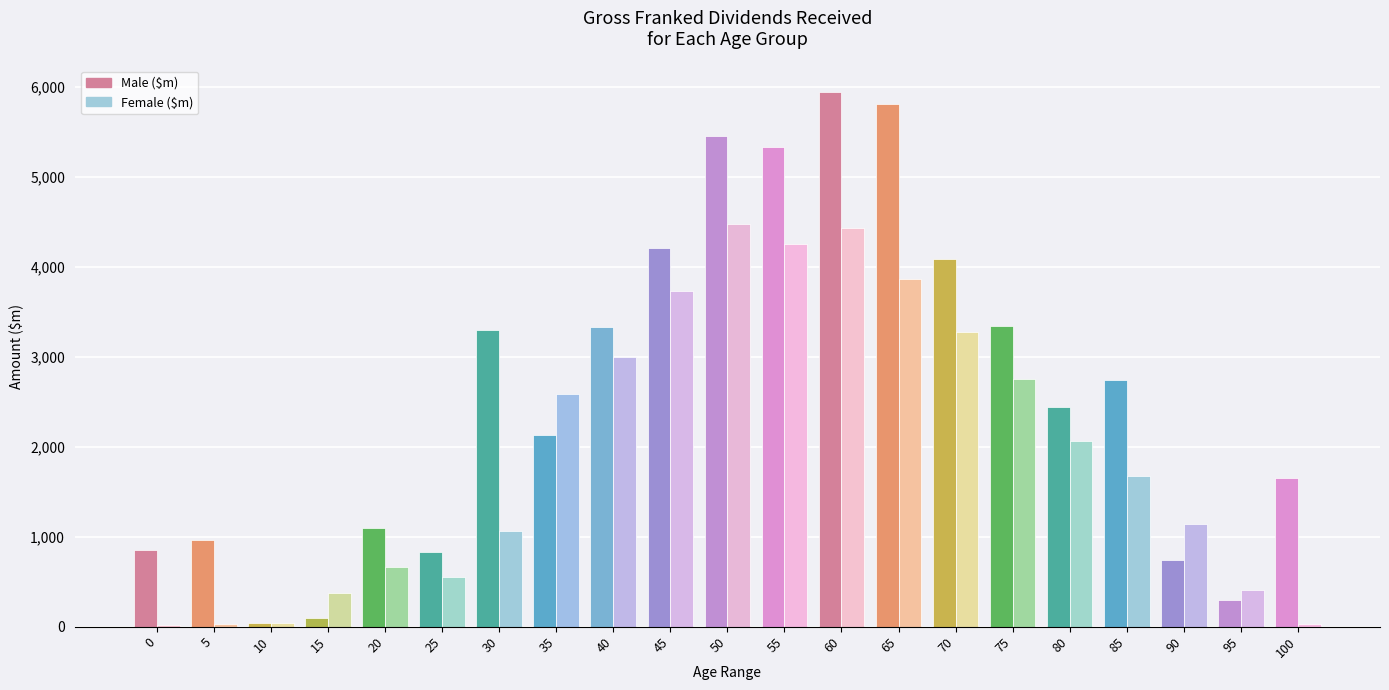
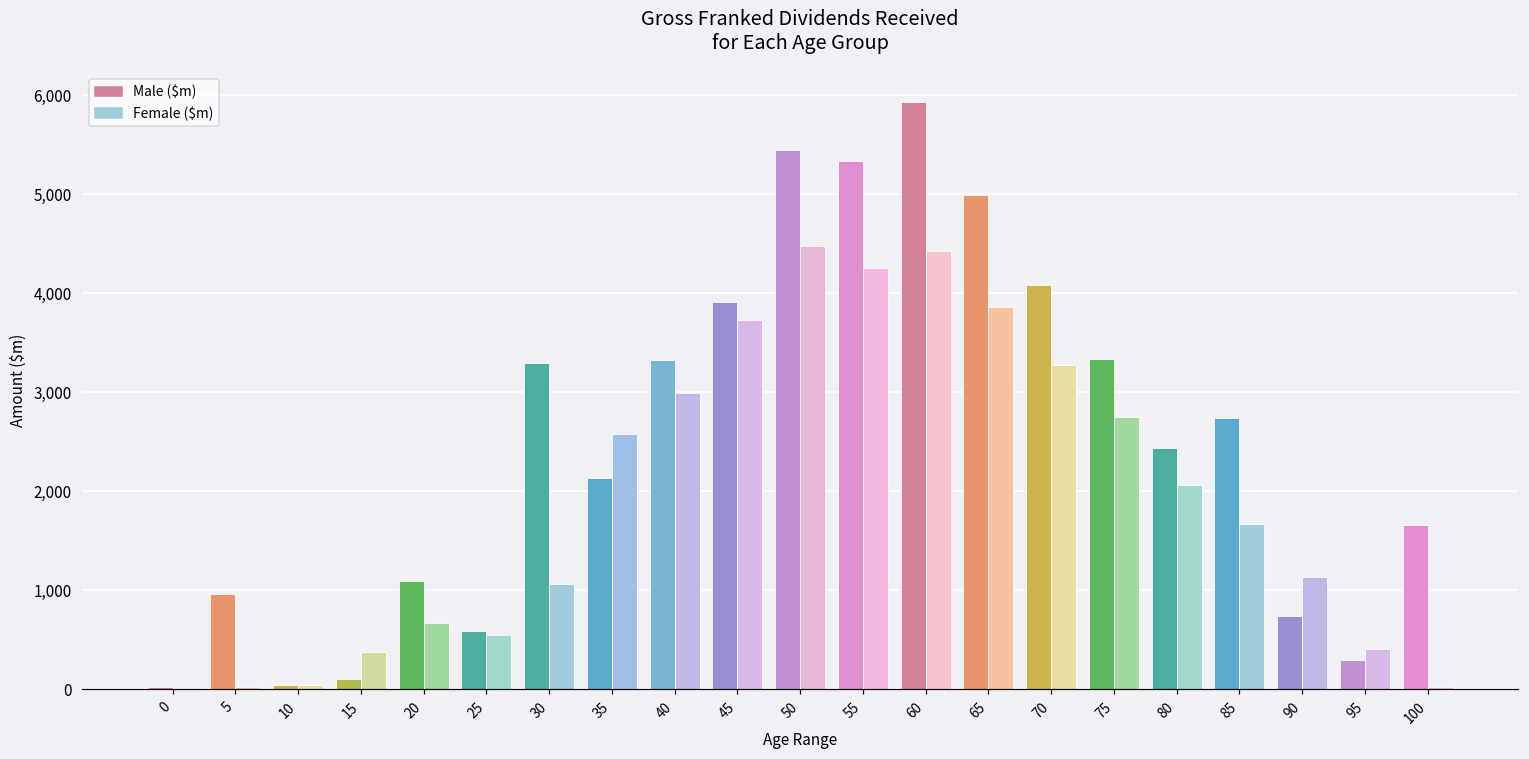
Male ($m), 0: 800 -> 0
Male ($m), 25: 800 -> 600
Male ($m), 45: 4,200 -> 3,900
Male ($m), 65: 5,800 -> 5,000
